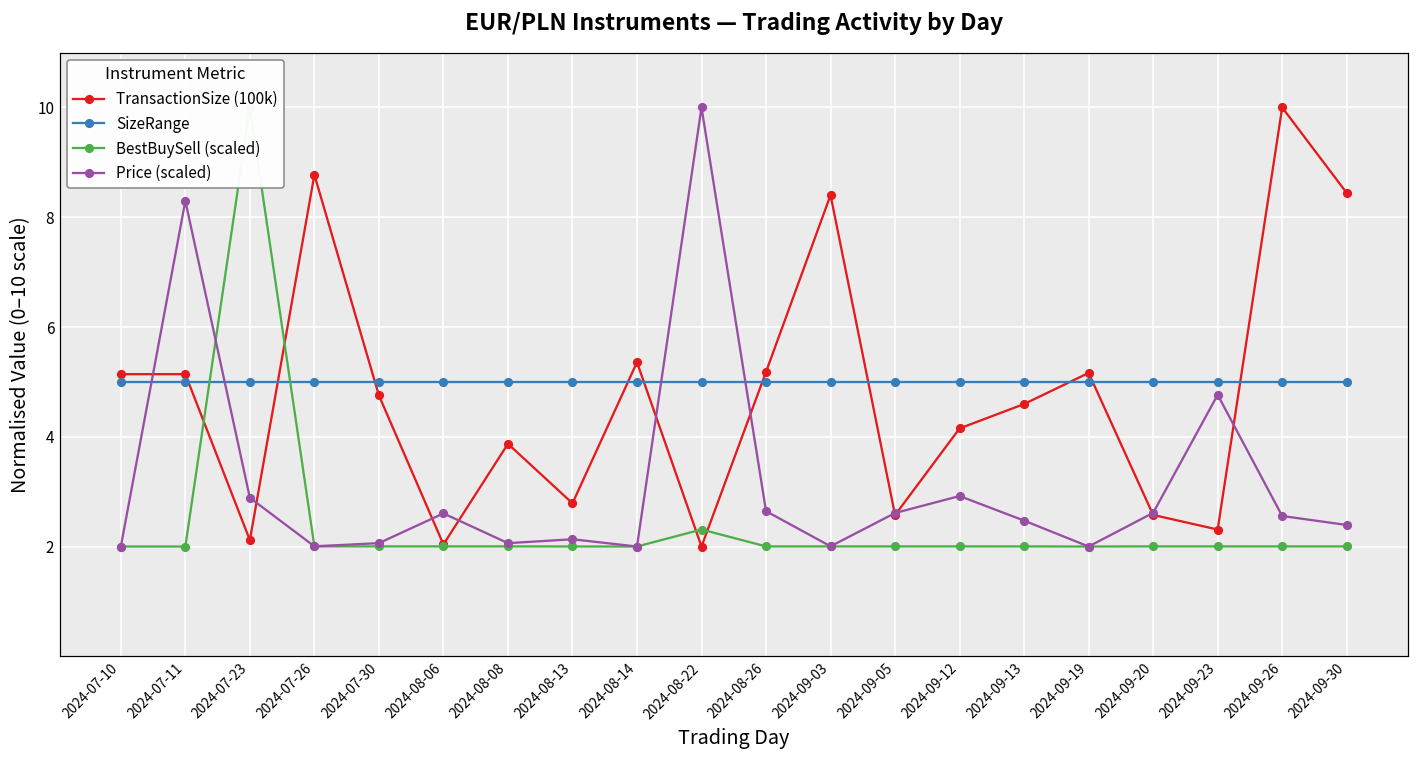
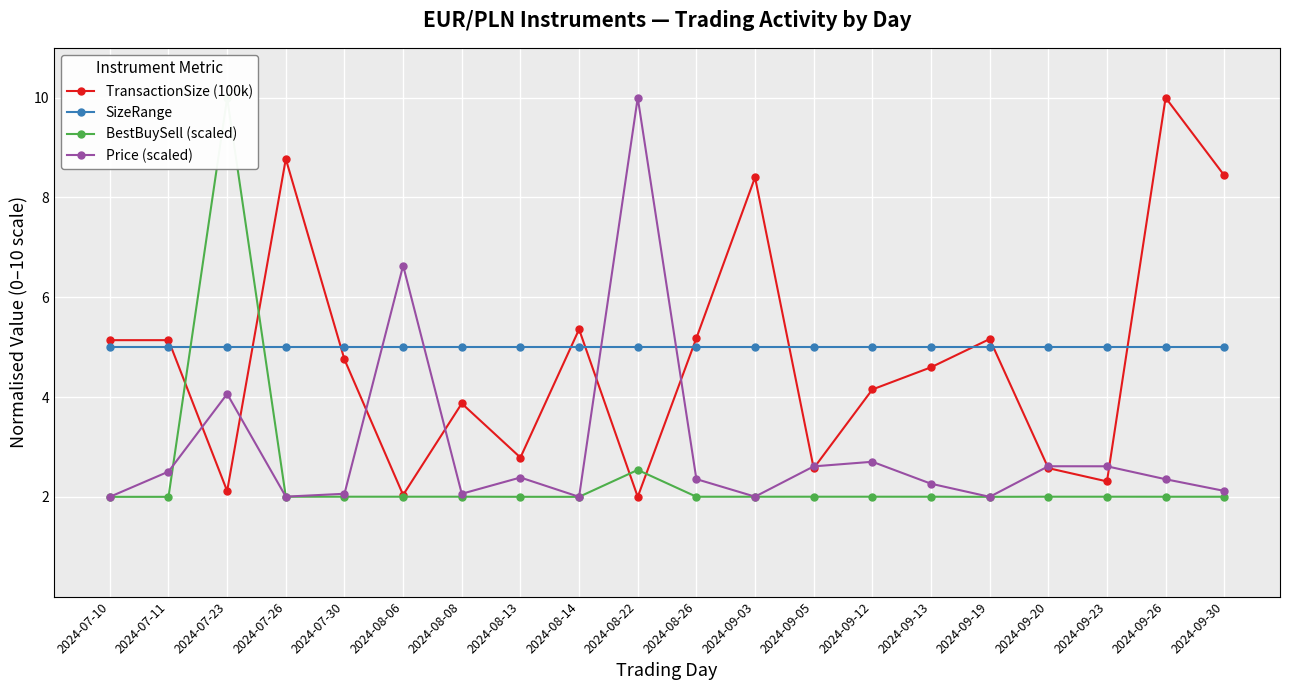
Price (scaled), 2024-07-11: 8.3 -> 2.5
Price (scaled), 2024-07-23: 2.9 -> 4.1
Price (scaled), 2024-08-06: 2.6 -> 6.6
Price (scaled), 2024-08-13: 2.1 -> 2.4
BestBuySell (scaled), 2024-08-22: 2.3 -> 2.5
Price (scaled), 2024-08-26: 2.6 -> 2.4
Price (scaled), 2024-09-12: 2.9 -> 2.7
Price (scaled), 2024-09-13: 2.5 -> 2.3
Price (scaled), 2024-09-23: 4.8 -> 2.6
Price (scaled), 2024-09-26: 2.6 -> 2.4
Price (scaled), 2024-09-30: 2.4 -> 2.1
